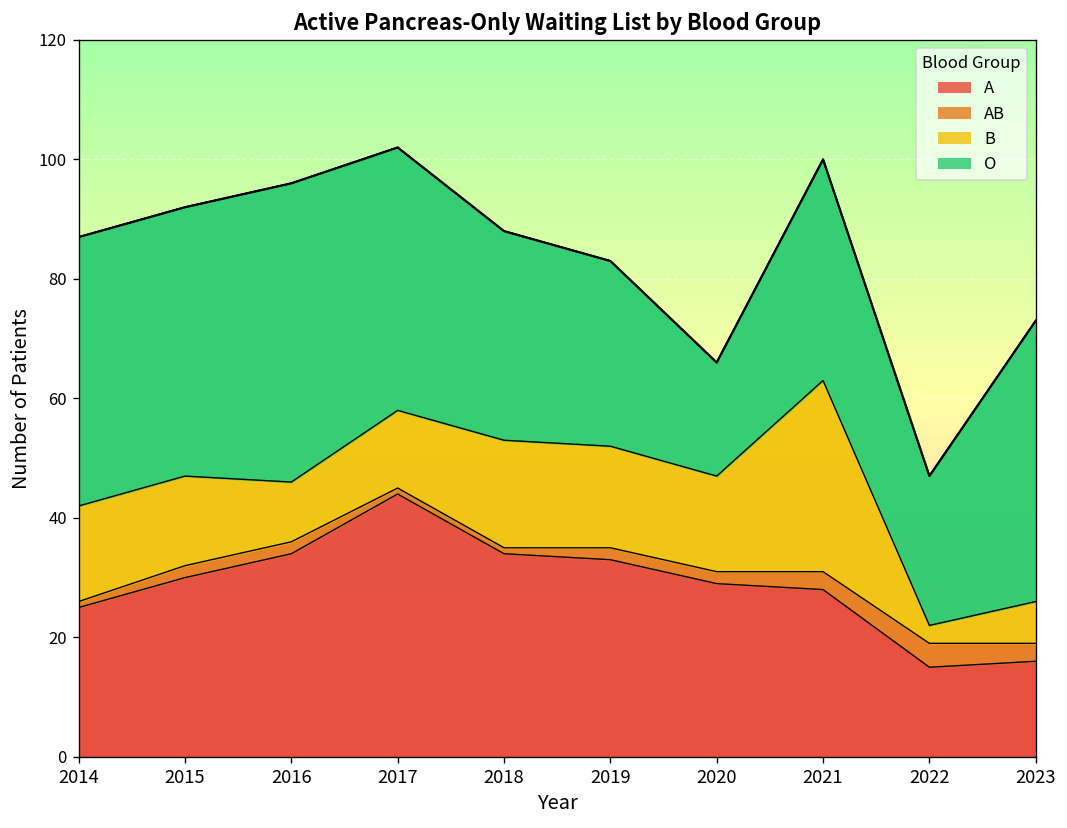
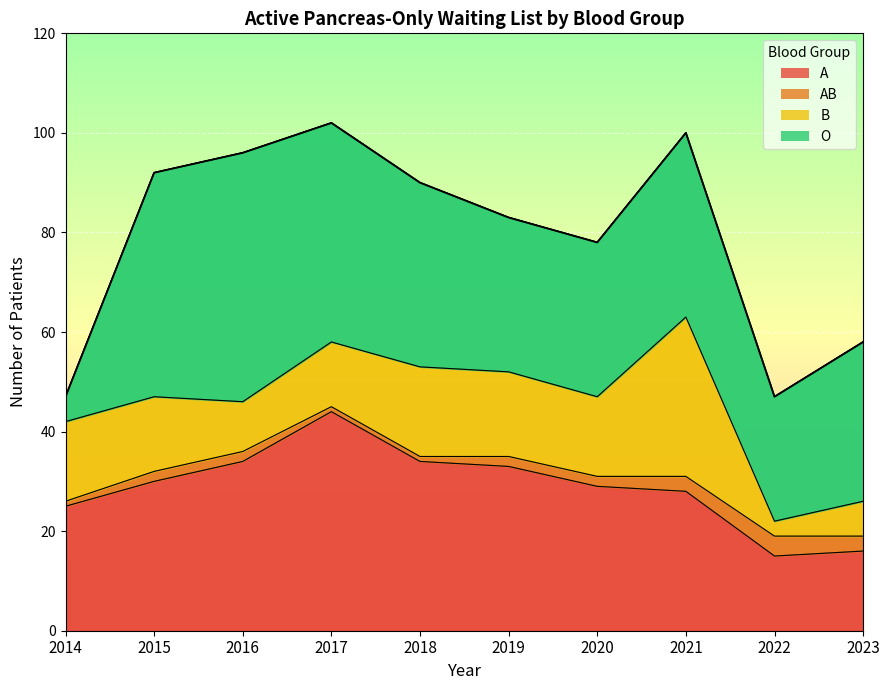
O, 2014: 45 -> 5
O, 2018: 35 -> 37
O, 2020: 19 -> 31
O, 2023: 47 -> 32
